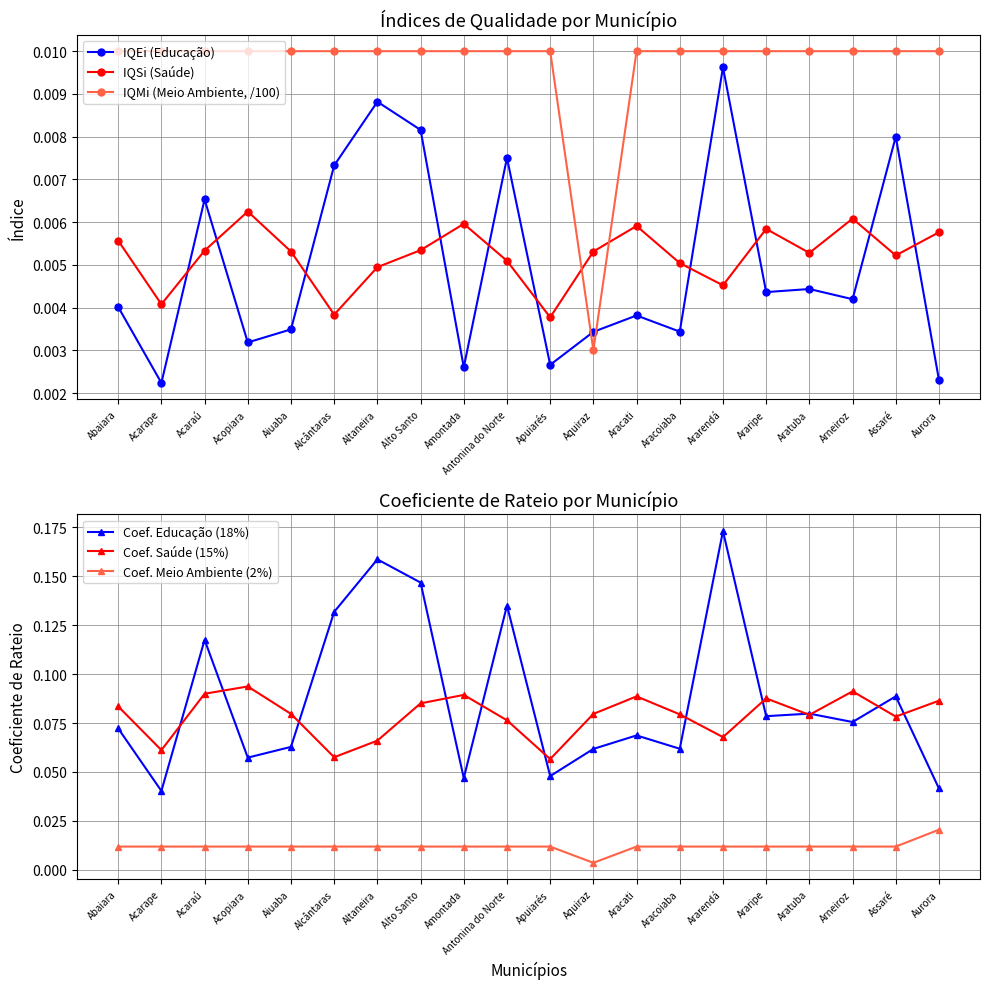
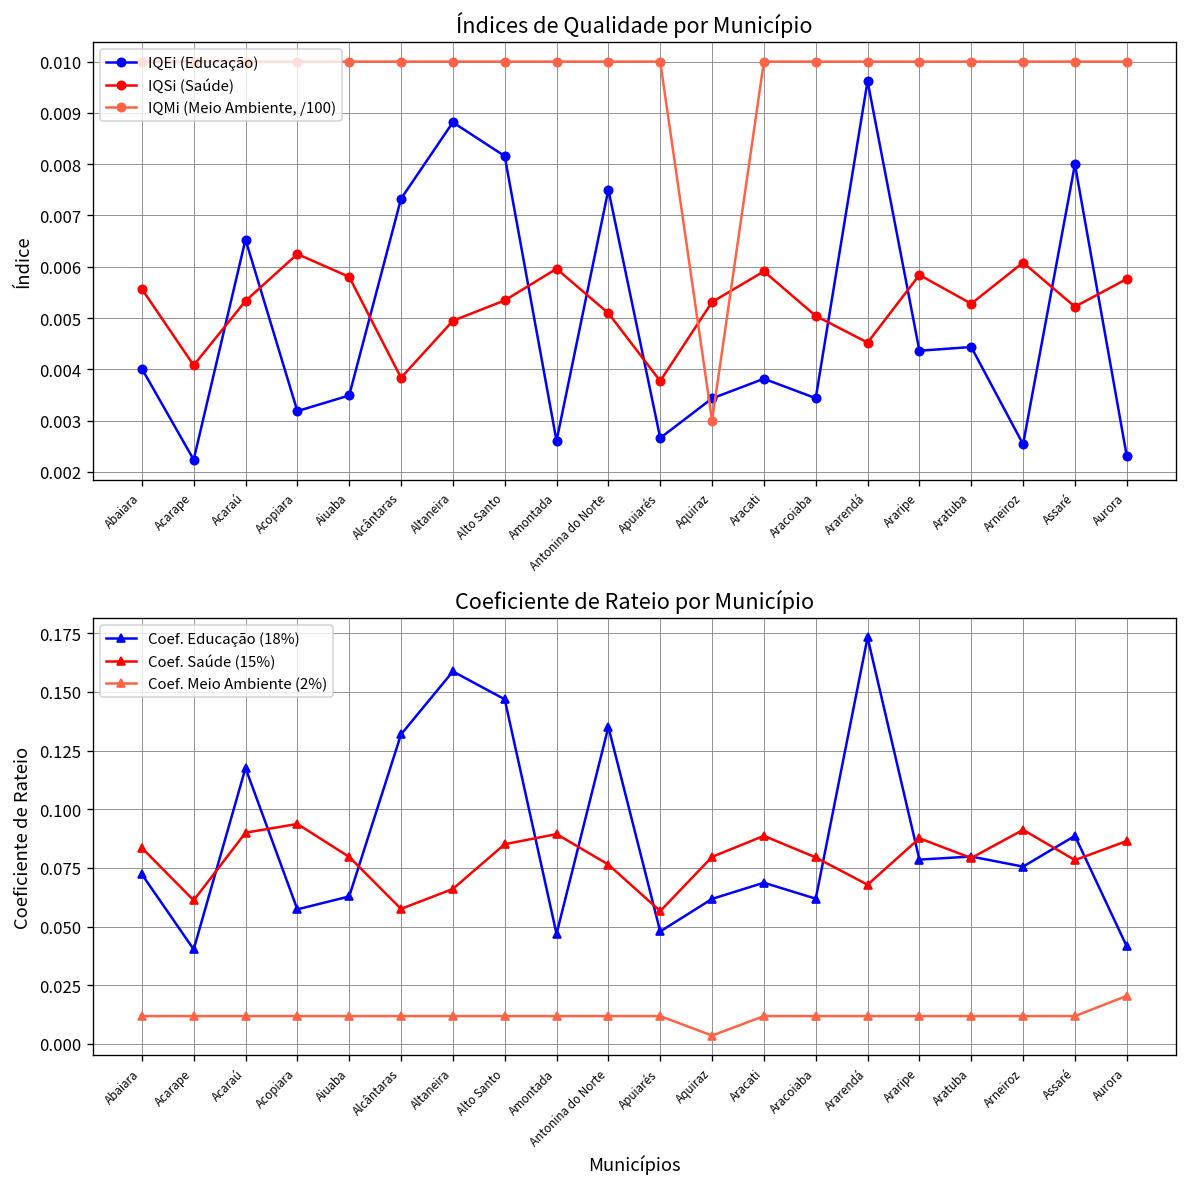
Índices de Qualidade por Município, IQSi (Saúde), Aiuaba: 0.0053 -> 0.0058
Índices de Qualidade por Município, IQEi (Educação), Arneiroz: 0.0042 -> 0.0025
